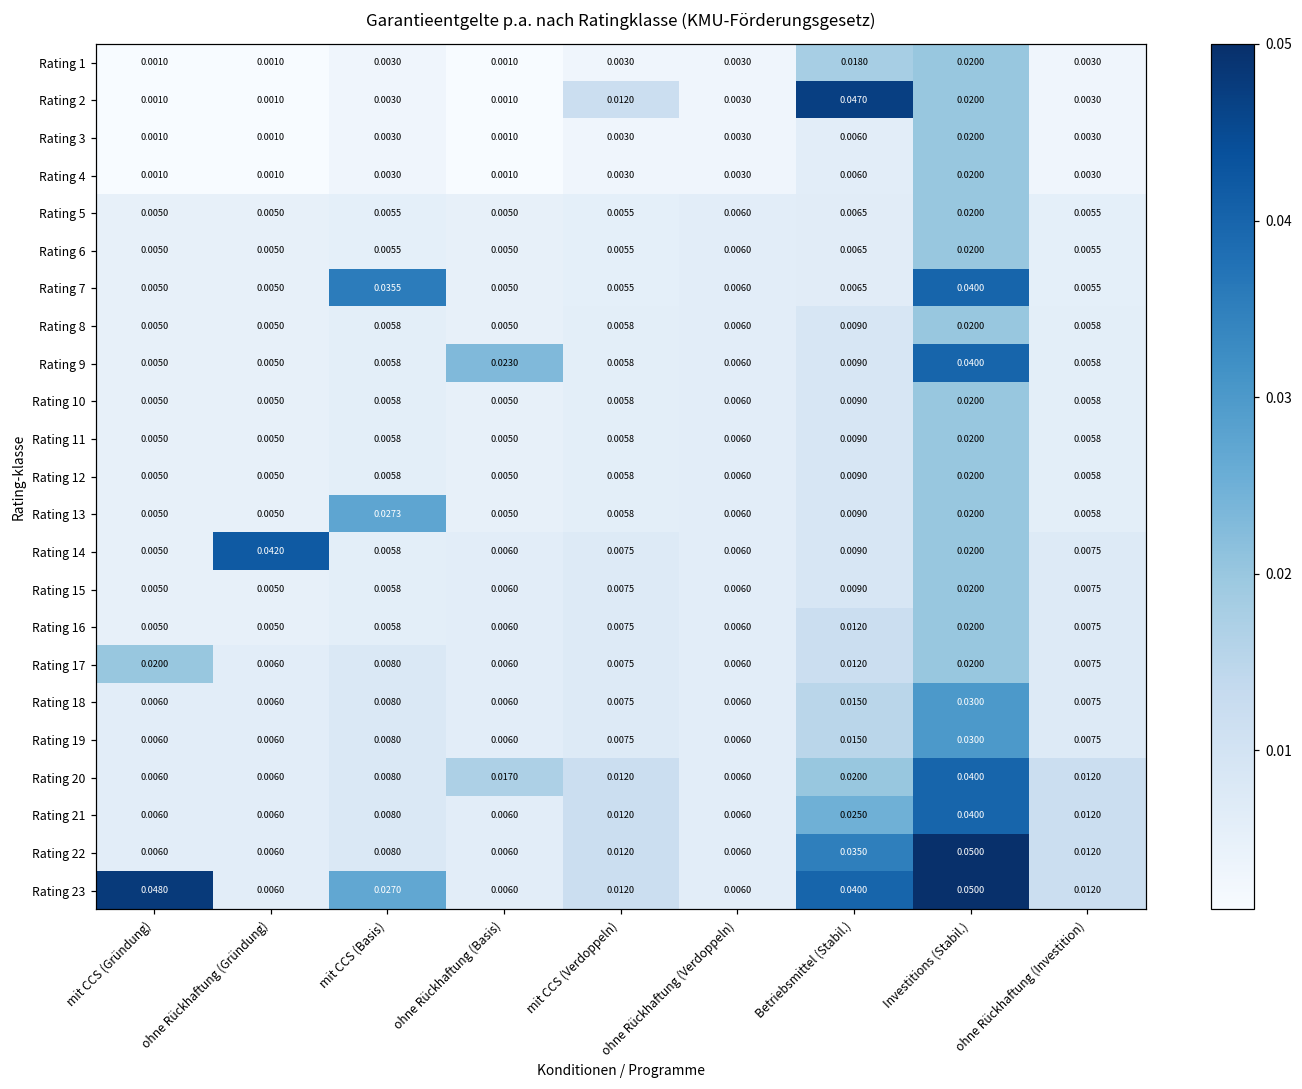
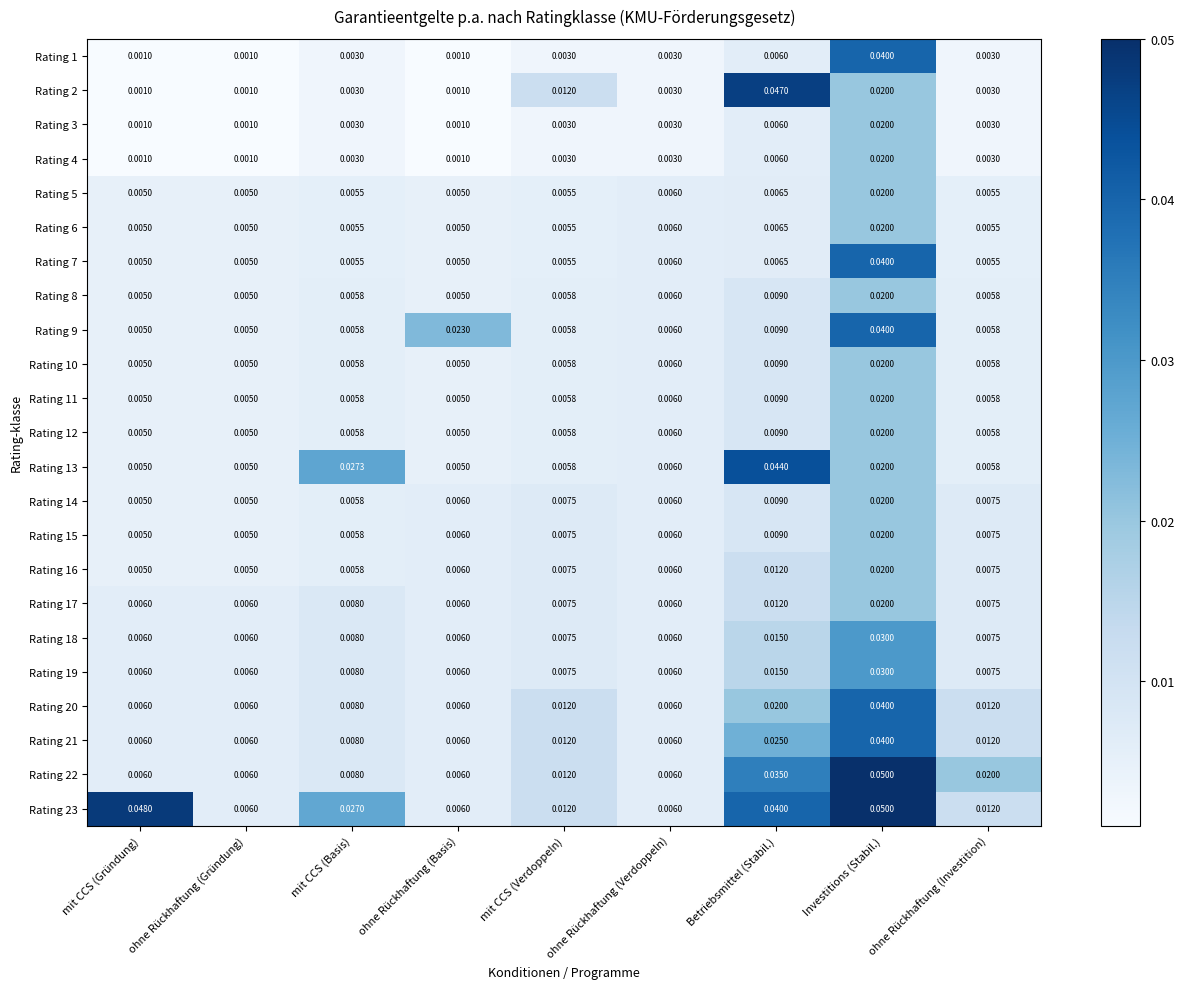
Rating 1, Betriebsmittel (Stabil.): 0.0180 -> 0.0060
Rating 1, Investitions (Stabil.): 0.0200 -> 0.0400
Rating 7, mit CCS (Basis): 0.0355 -> 0.0055
Rating 13, Betriebsmittel (Stabil.): 0.0090 -> 0.0440
Rating 14, ohne Rückhaftung (Gründung): 0.0420 -> 0.0050
Rating 17, mit CCS (Gründung): 0.0200 -> 0.0060
Rating 20, ohne Rückhaftung (Basis): 0.0170 -> 0.0060
Rating 22, ohne Rückhaftung (Investition): 0.0120 -> 0.0200
